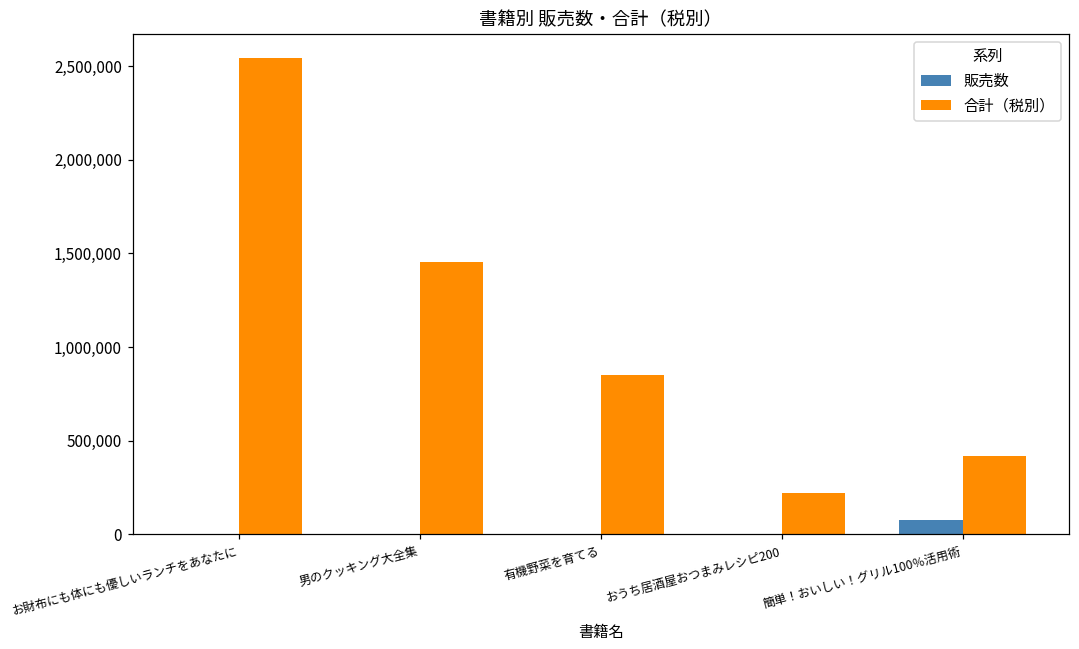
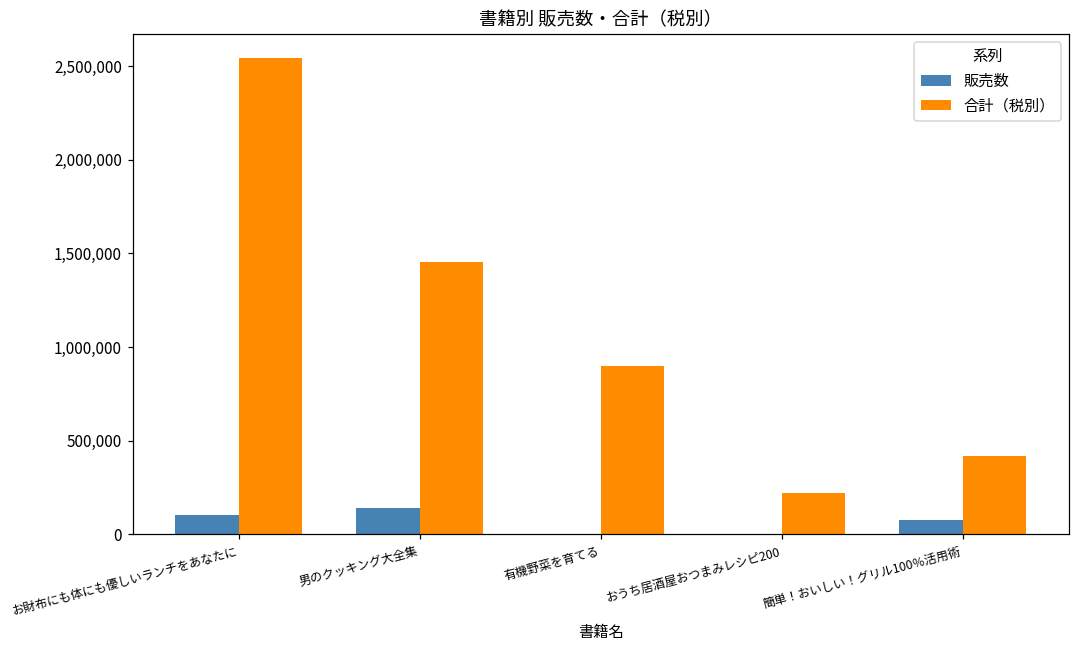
販売数, お財布にも体にも優しいランチをあなたに: 0 -> 100,000
販売数, 男のクッキング大全集: 0 -> 140,000
合計（税別）, 有機野菜を育てる: 850,000 -> 900,000
